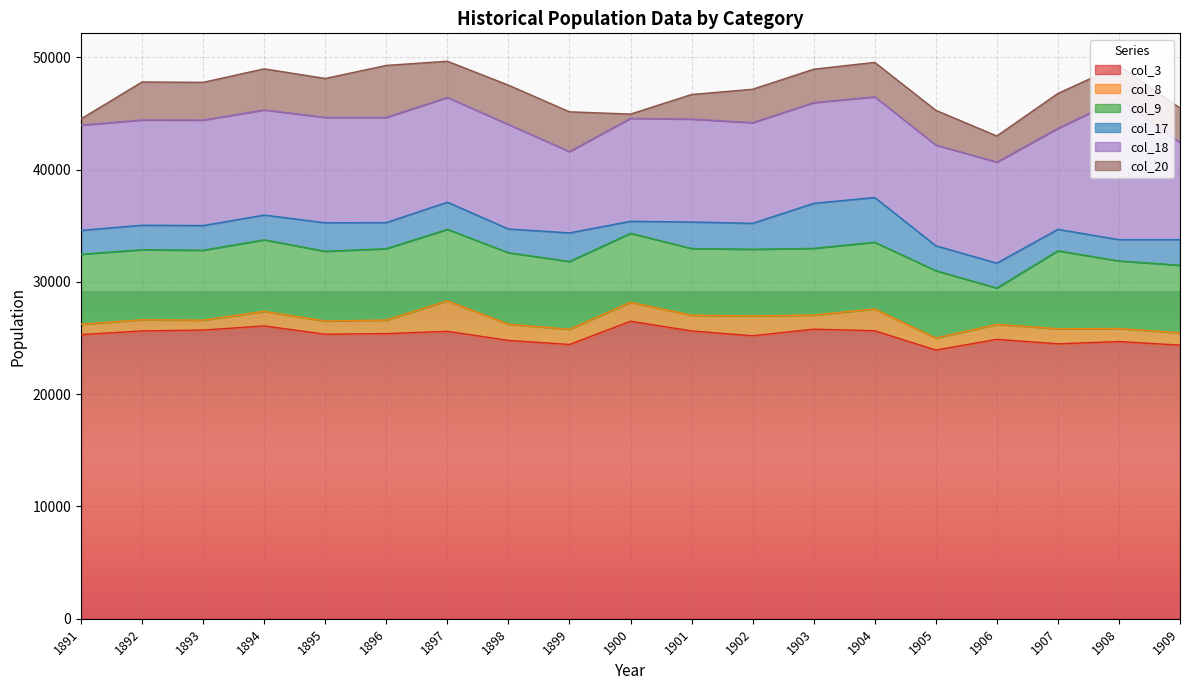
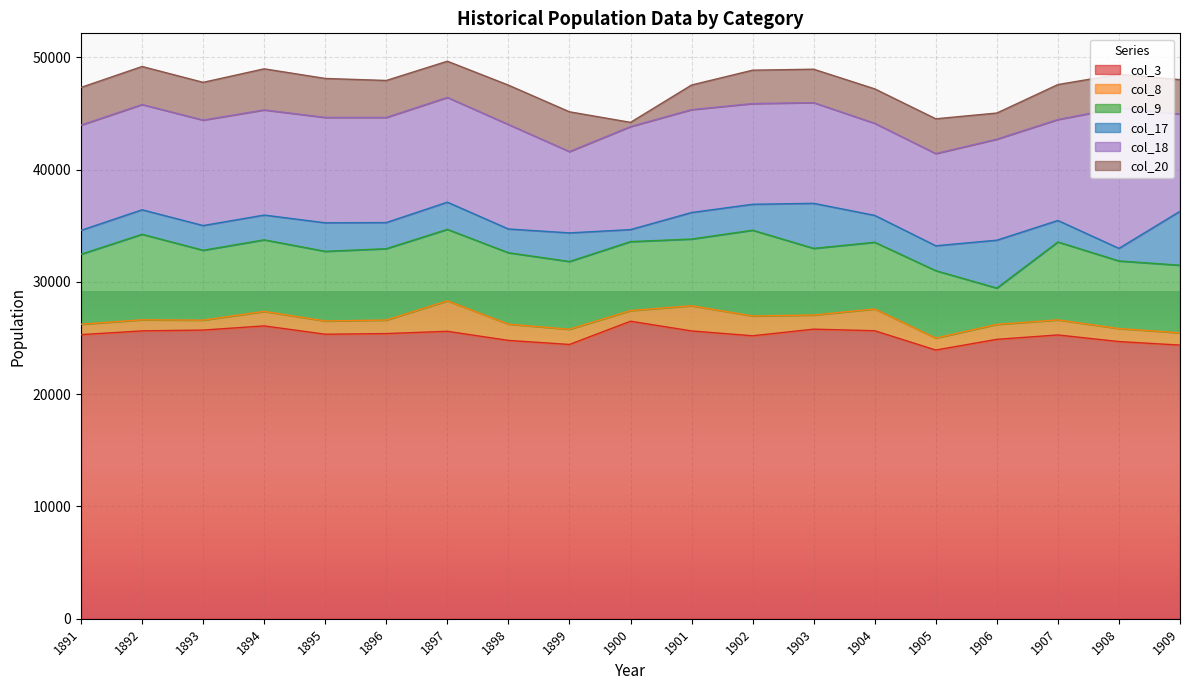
col_20, 1891: 600 -> 3400
col_9, 1892: 6200 -> 7600
col_20, 1896: 4600 -> 3300
col_8, 1900: 1700 -> 900
col_8, 1901: 1400 -> 2200
col_9, 1902: 5900 -> 7600
col_17, 1904: 4000 -> 2400
col_18, 1904: 9000 -> 8200
col_18, 1905: 9000 -> 8200
col_17, 1906: 2200 -> 4300
col_3, 1907: 24500 -> 25300
col_17, 1908: 1900 -> 1100
col_17, 1909: 2300 -> 4800
